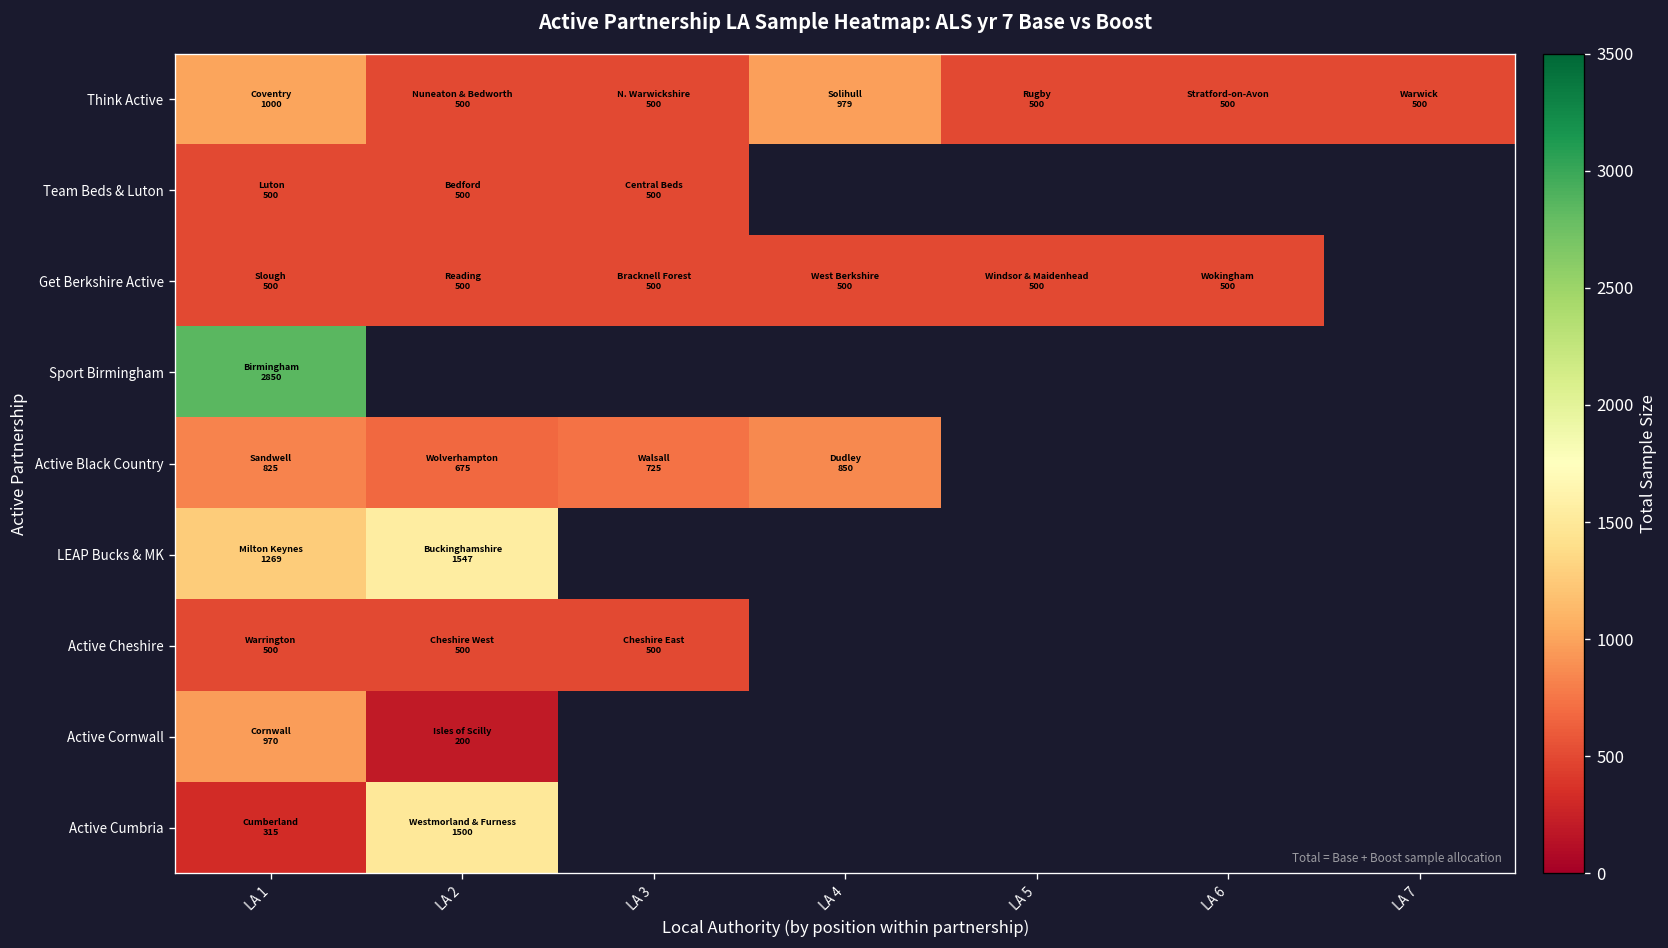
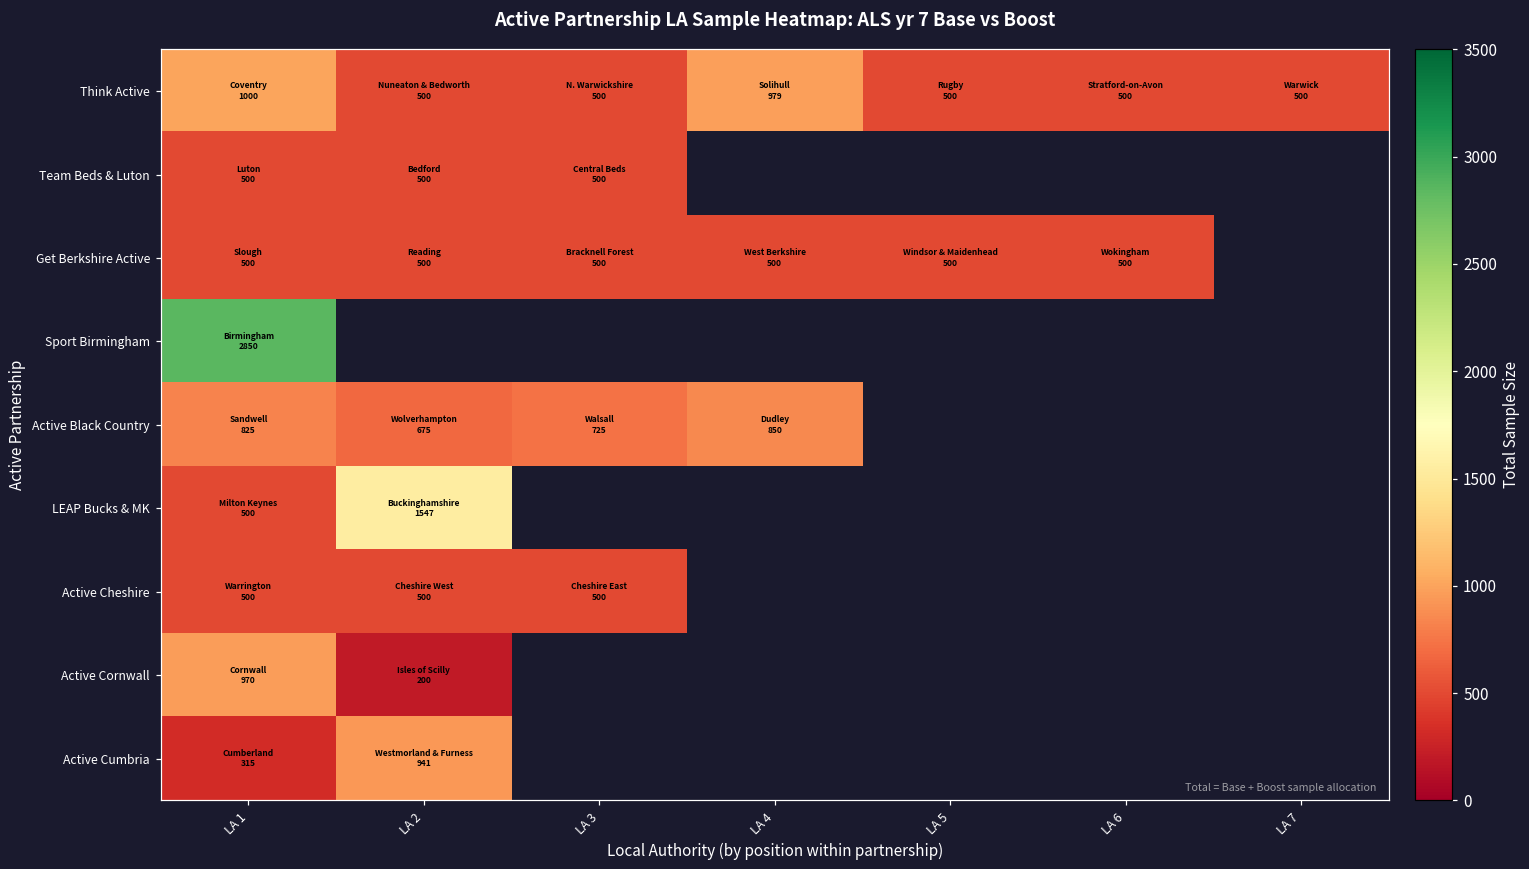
LEAP Bucks & MK, LA 1: 1269 -> 500
Active Cumbria, LA 2: 1500 -> 941
